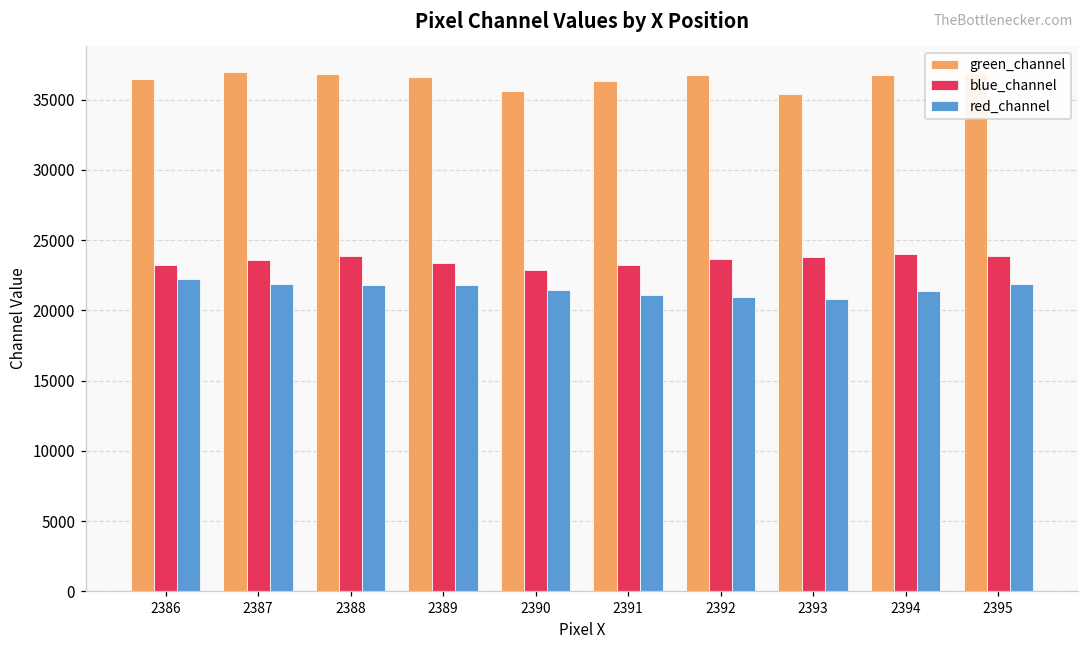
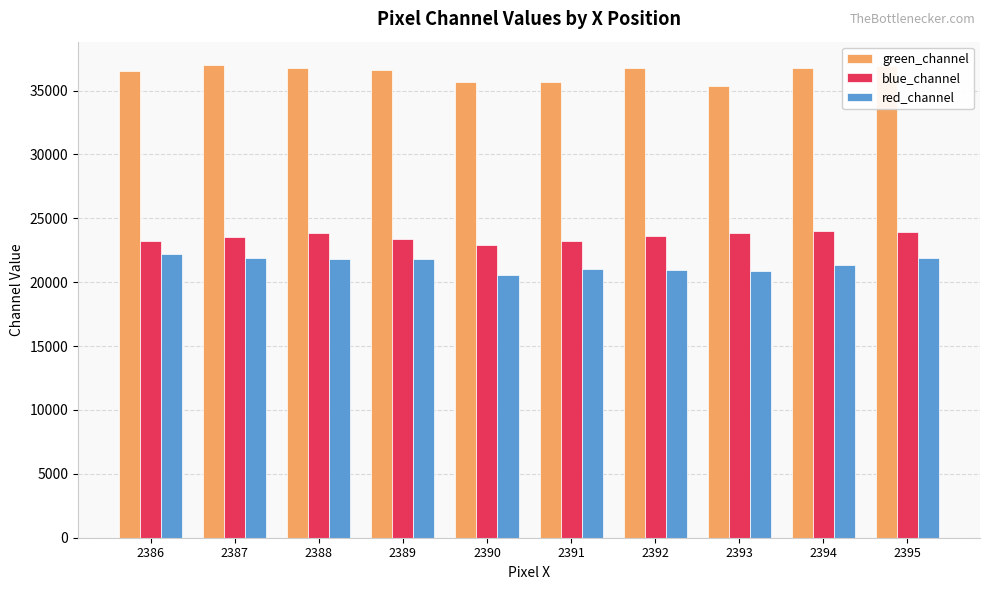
red_channel, 2390: 21400 -> 20500
green_channel, 2391: 36400 -> 35600
